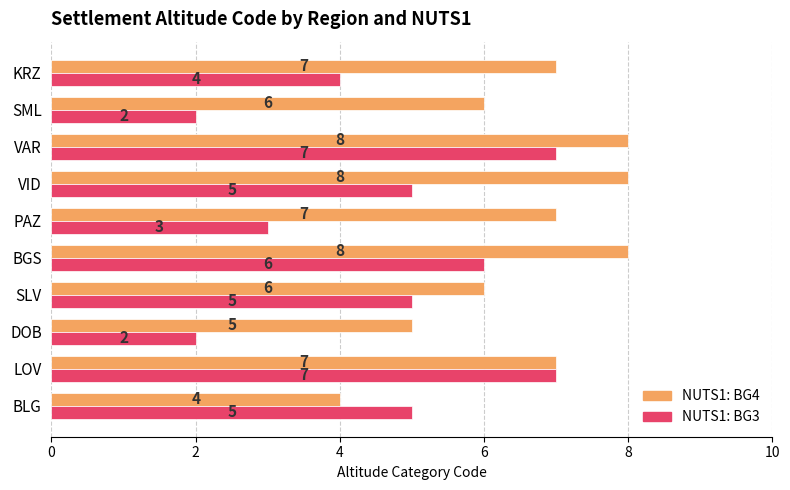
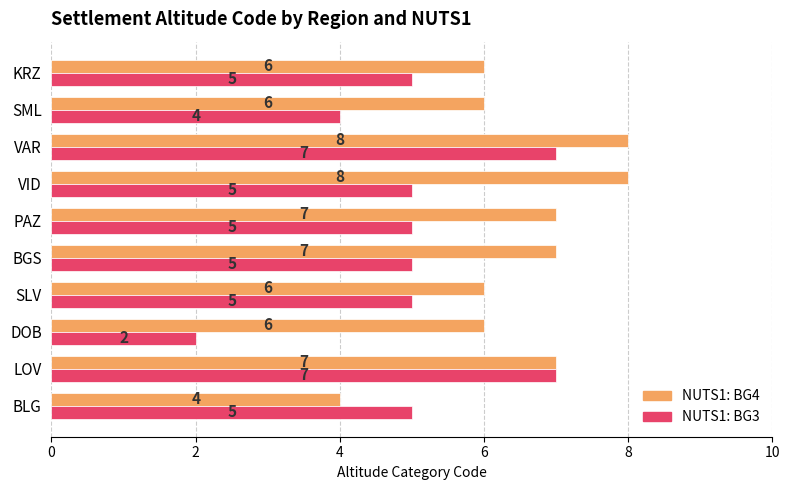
NUTS1: BG4, KRZ: 7 -> 6
NUTS1: BG3, KRZ: 4 -> 5
NUTS1: BG3, SML: 2 -> 4
NUTS1: BG3, PAZ: 3 -> 5
NUTS1: BG4, BGS: 8 -> 7
NUTS1: BG3, BGS: 6 -> 5
NUTS1: BG4, DOB: 5 -> 6
